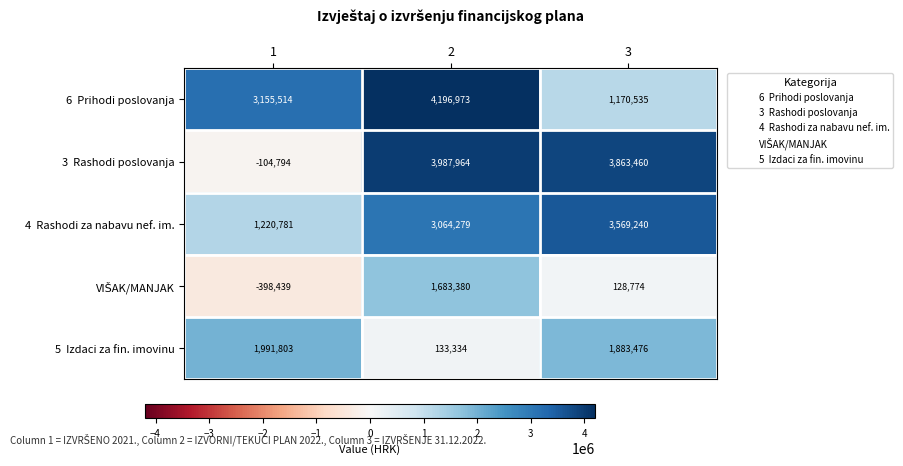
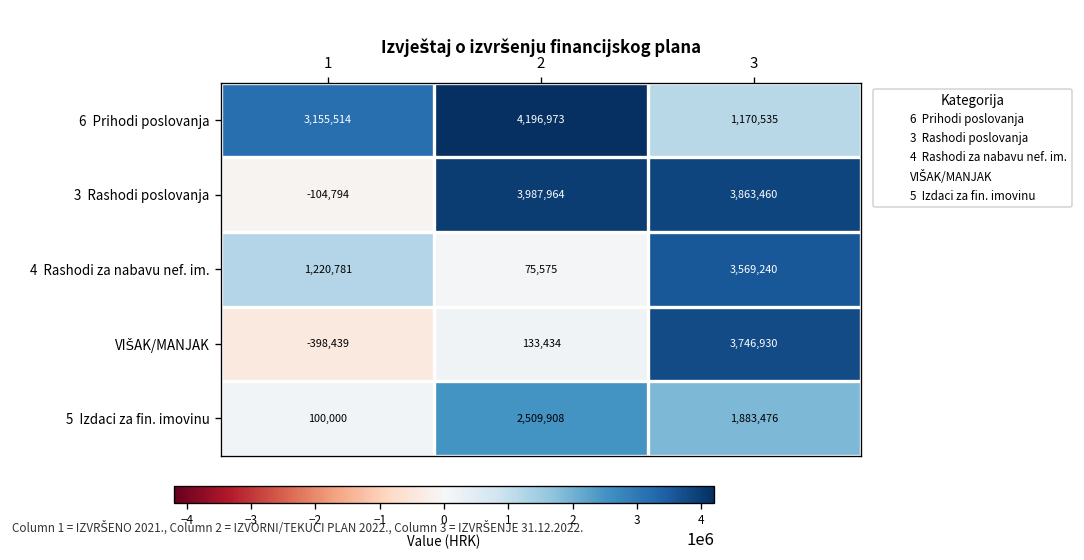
4 Rashodi za nabavu nef. im., 2: 3,064,279 -> 75,575
VIŠAK/MANJAK, 2: 1,683,380 -> 133,434
VIŠAK/MANJAK, 3: 128,774 -> 3,746,930
5 Izdaci za fin. imovinu, 1: 1,991,803 -> 100,000
5 Izdaci za fin. imovinu, 2: 133,334 -> 2,509,908
